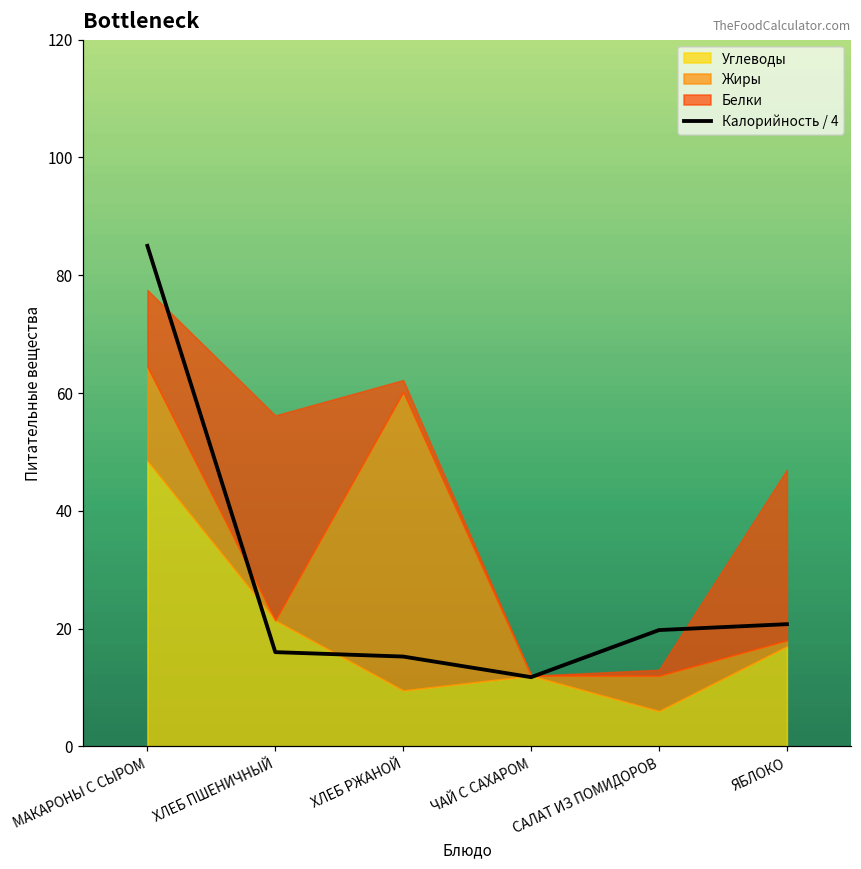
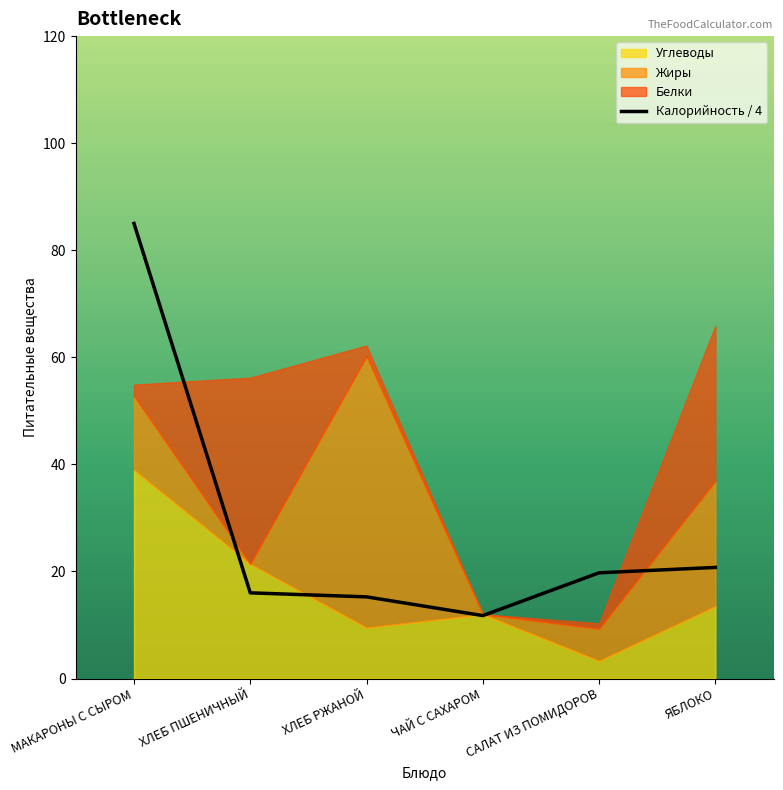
Углеводы, МАКАРОНЫ С СЫРОМ: 49 -> 39
Жиры, МАКАРОНЫ С СЫРОМ: 16 -> 14
Белки, МАКАРОНЫ С СЫРОМ: 13 -> 2
Углеводы, САЛАТ ИЗ ПОМИДОРОВ: 6 -> 3
Углеводы, ЯБЛОКО: 17 -> 14
Жиры, ЯБЛОКО: 1 -> 23
